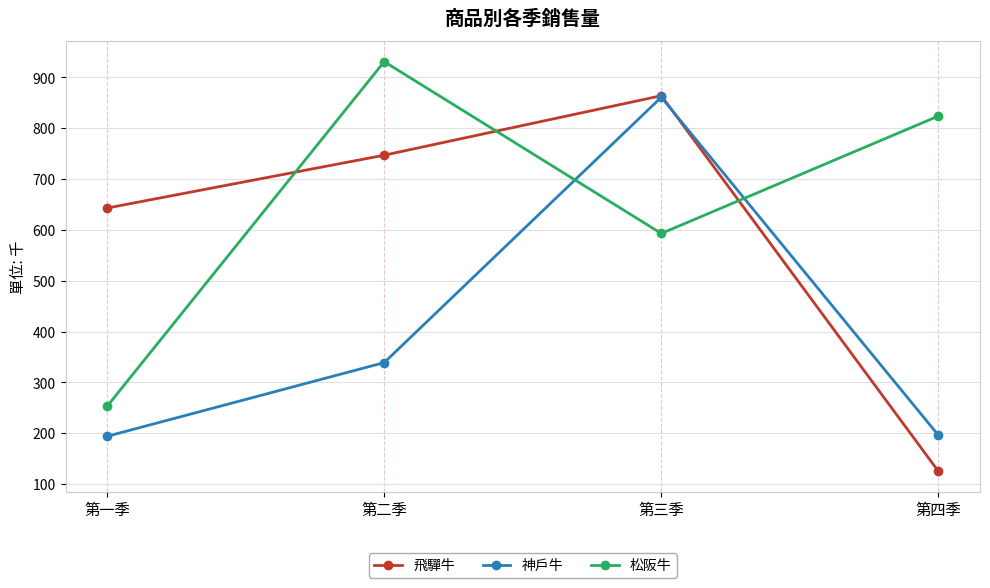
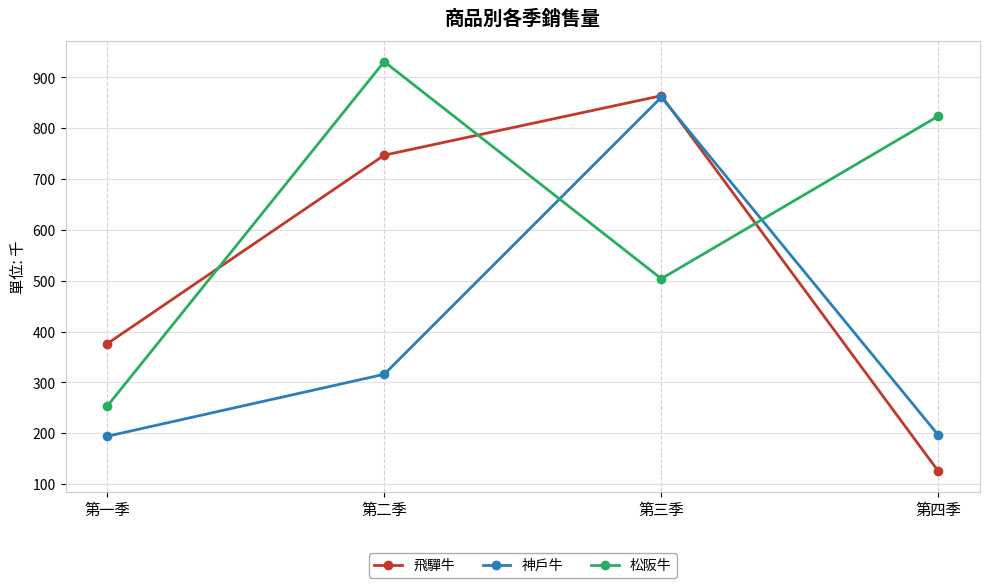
飛驒牛, 第一季: 640 -> 380
神戶牛, 第二季: 340 -> 320
松阪牛, 第三季: 590 -> 500
